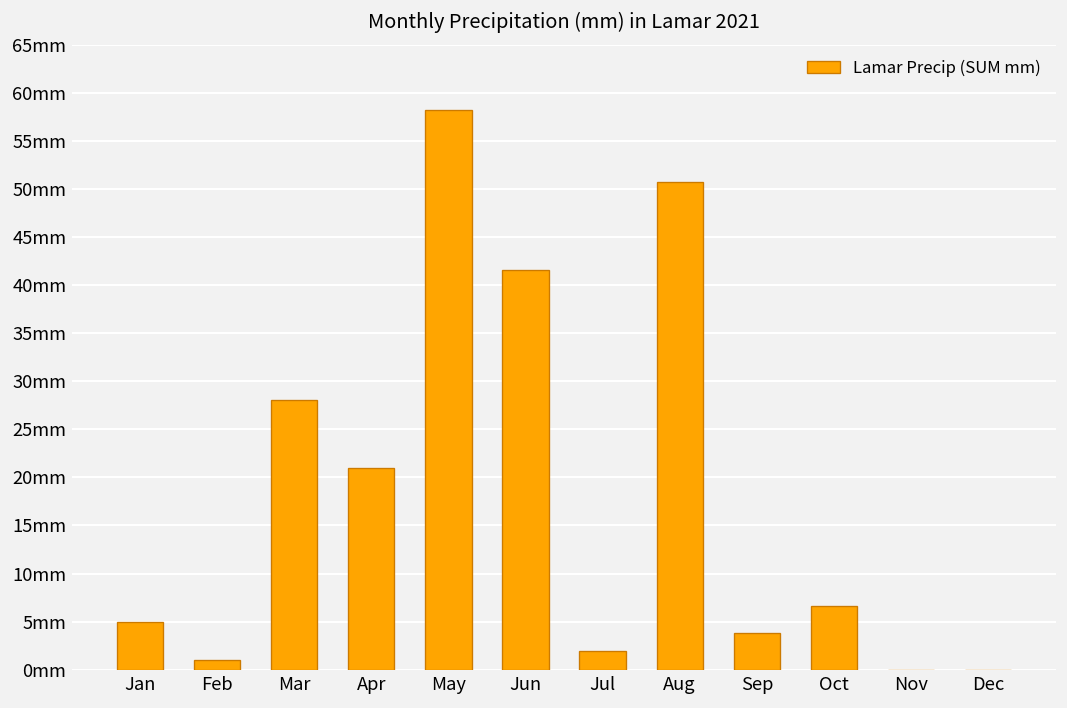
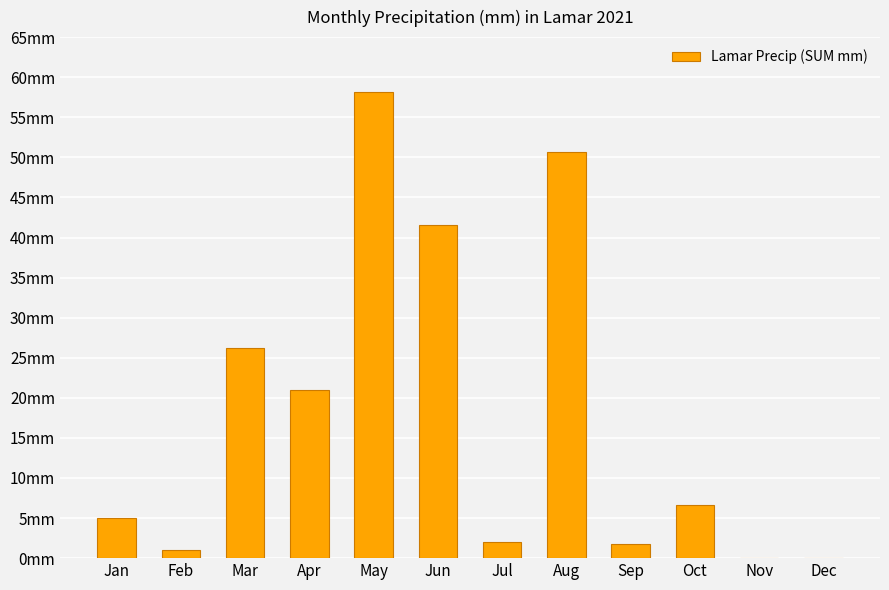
Mar: 28mm -> 26mm
Sep: 4mm -> 2mm
